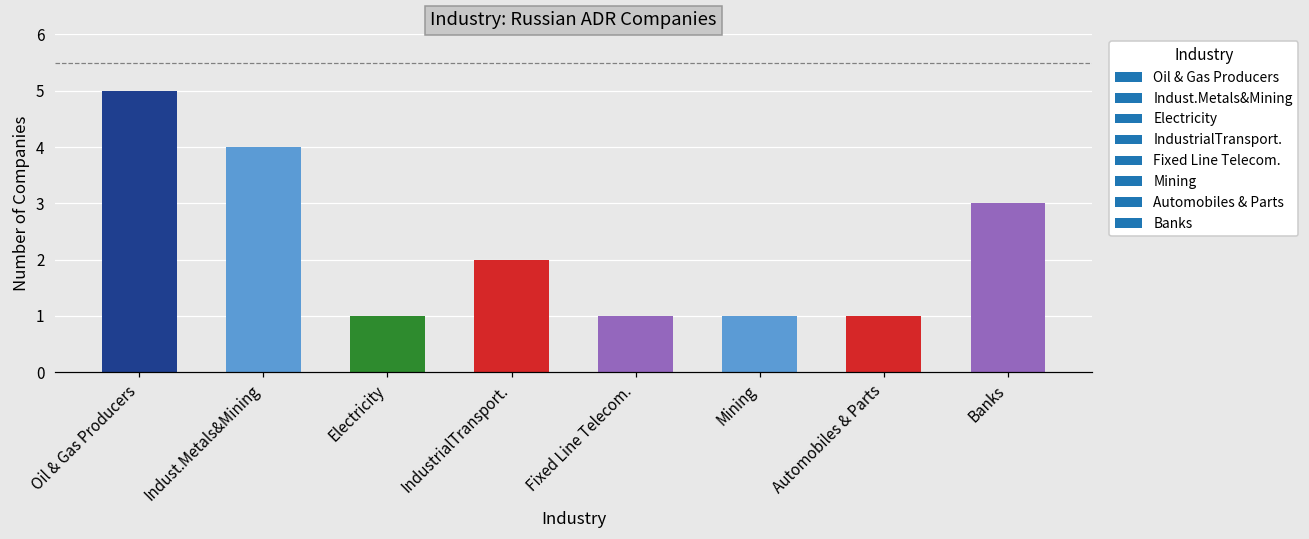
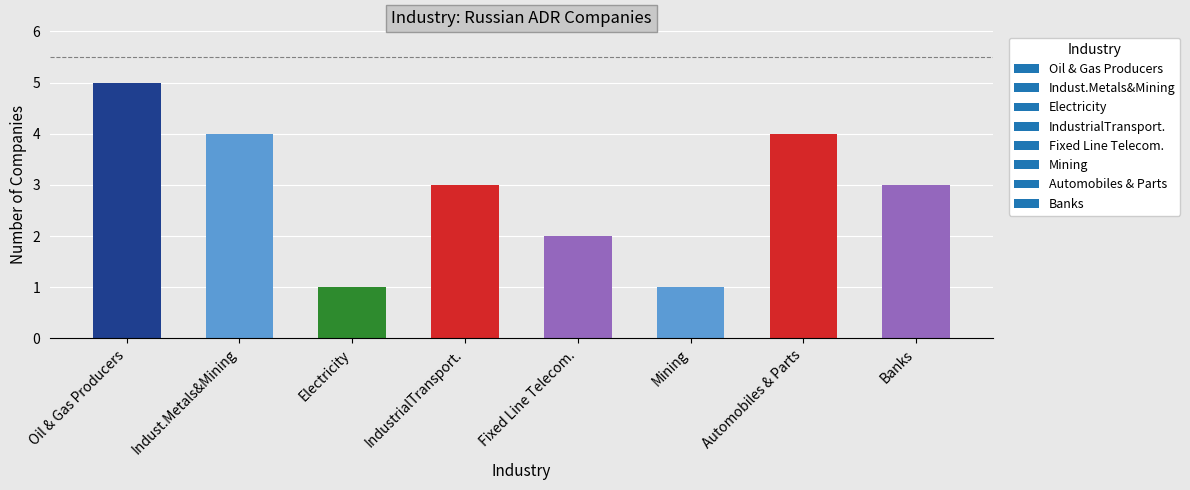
IndustrialTransport.: 2 -> 3
Fixed Line Telecom.: 1 -> 2
Automobiles & Parts: 1 -> 4
